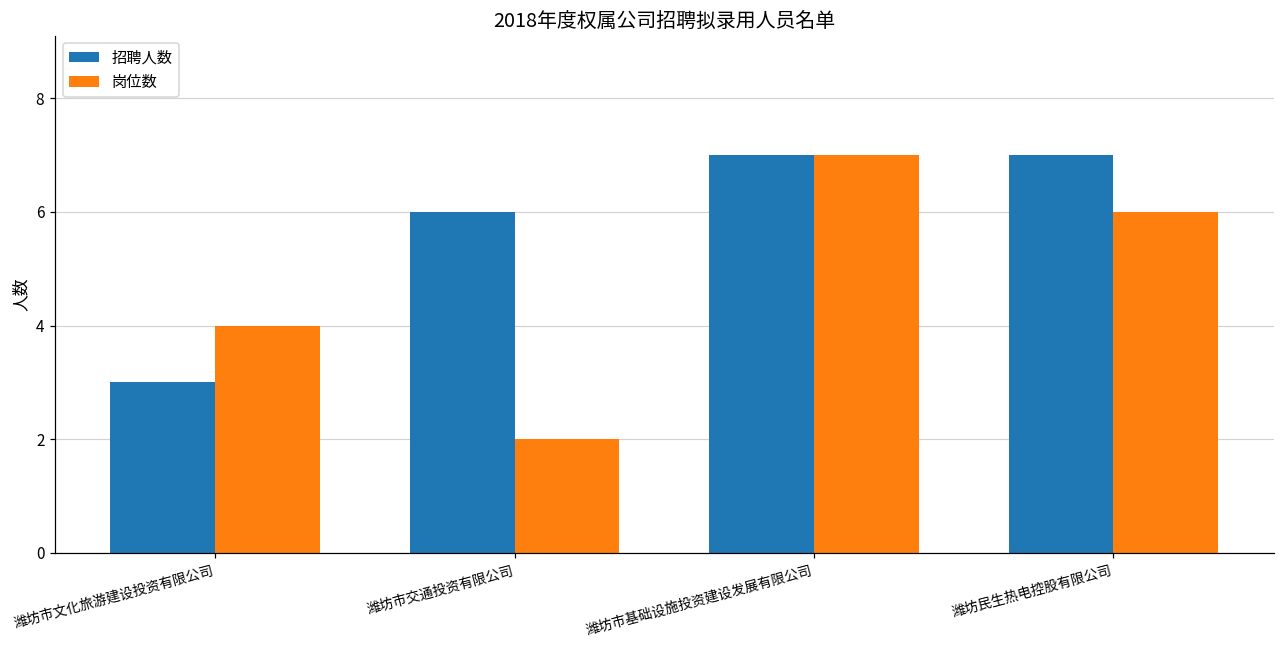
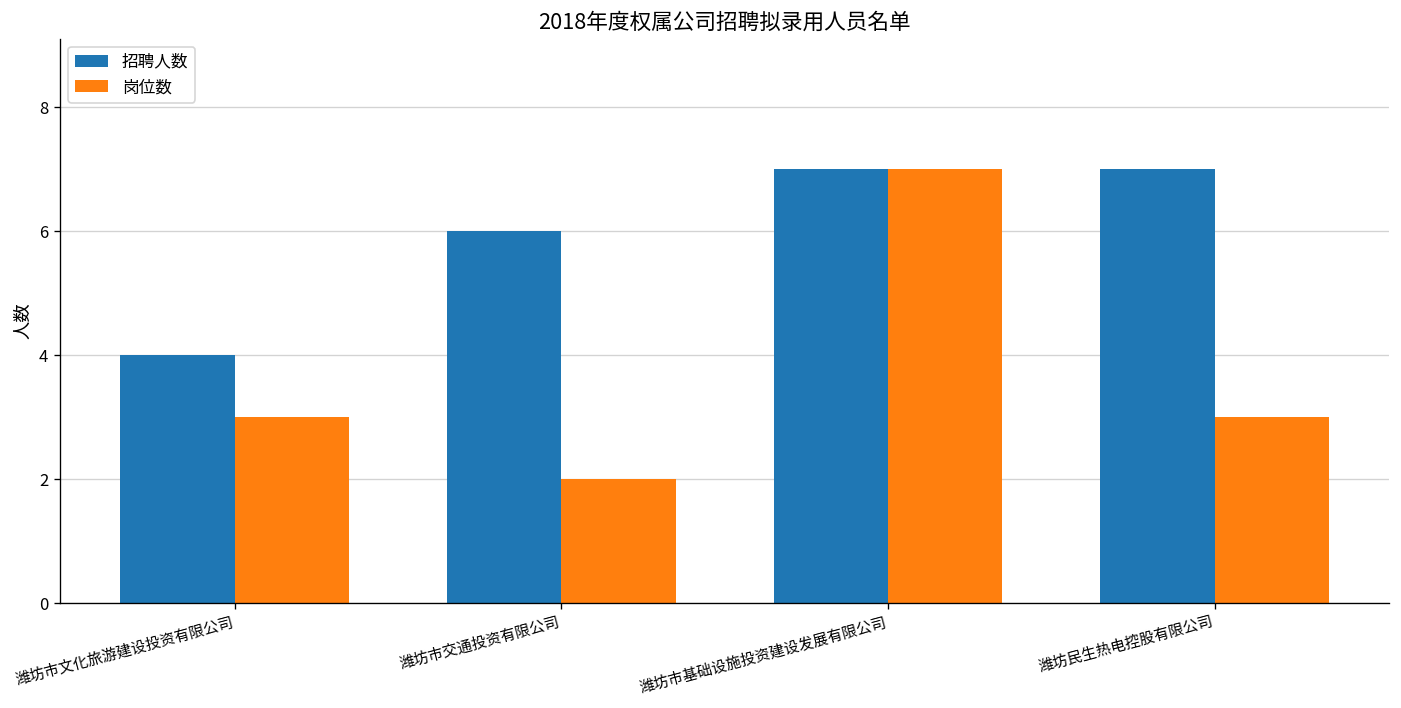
招聘人数, 潍坊市文化旅游建设投资有限公司: 3 -> 4
岗位数, 潍坊市文化旅游建设投资有限公司: 4 -> 3
岗位数, 潍坊民生热电控股有限公司: 6 -> 3
